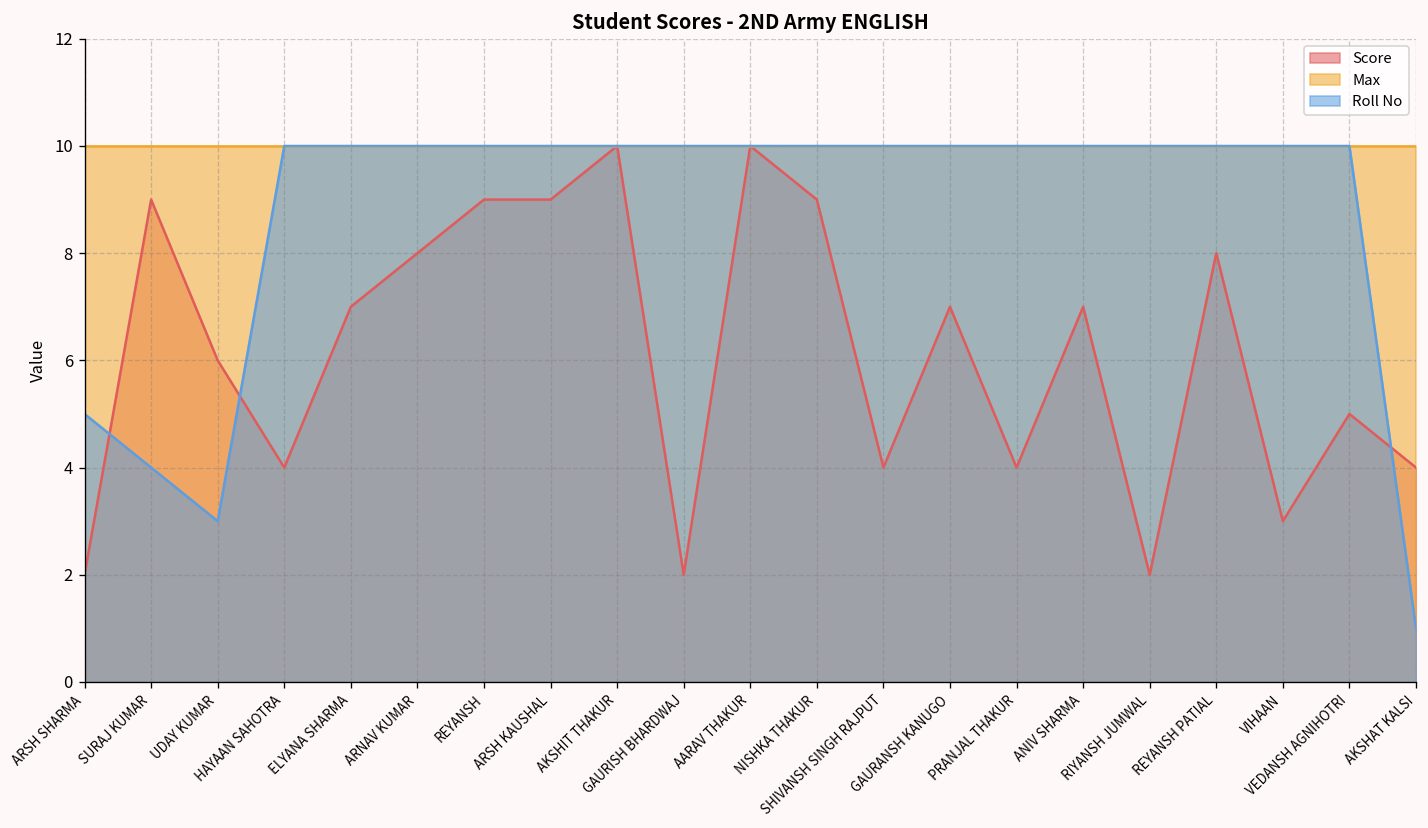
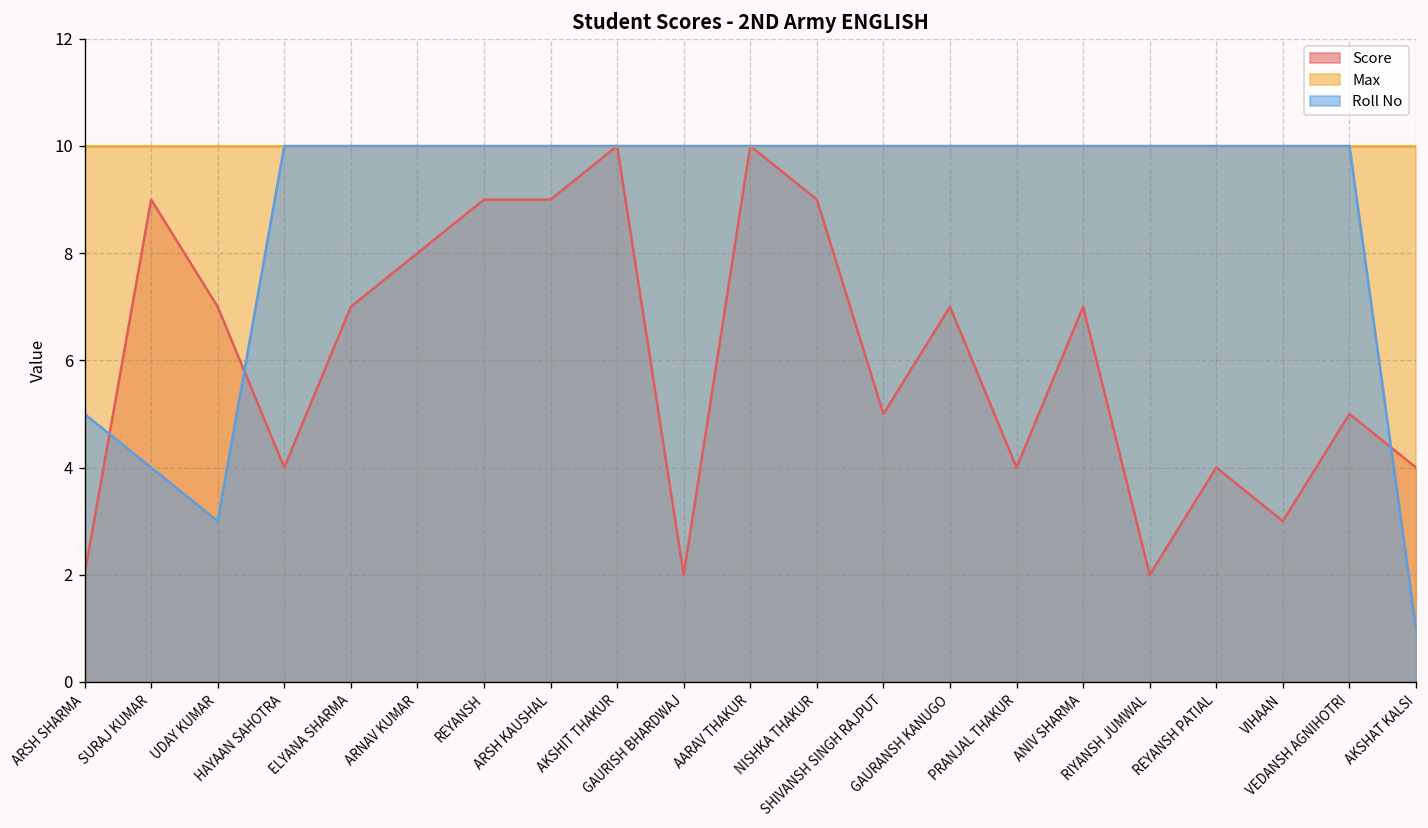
Score, UDAY KUMAR: 6 -> 7
Score, SHIVANSH SINGH RAJPUT: 4 -> 5
Score, REYANSH PATIAL: 8 -> 4
